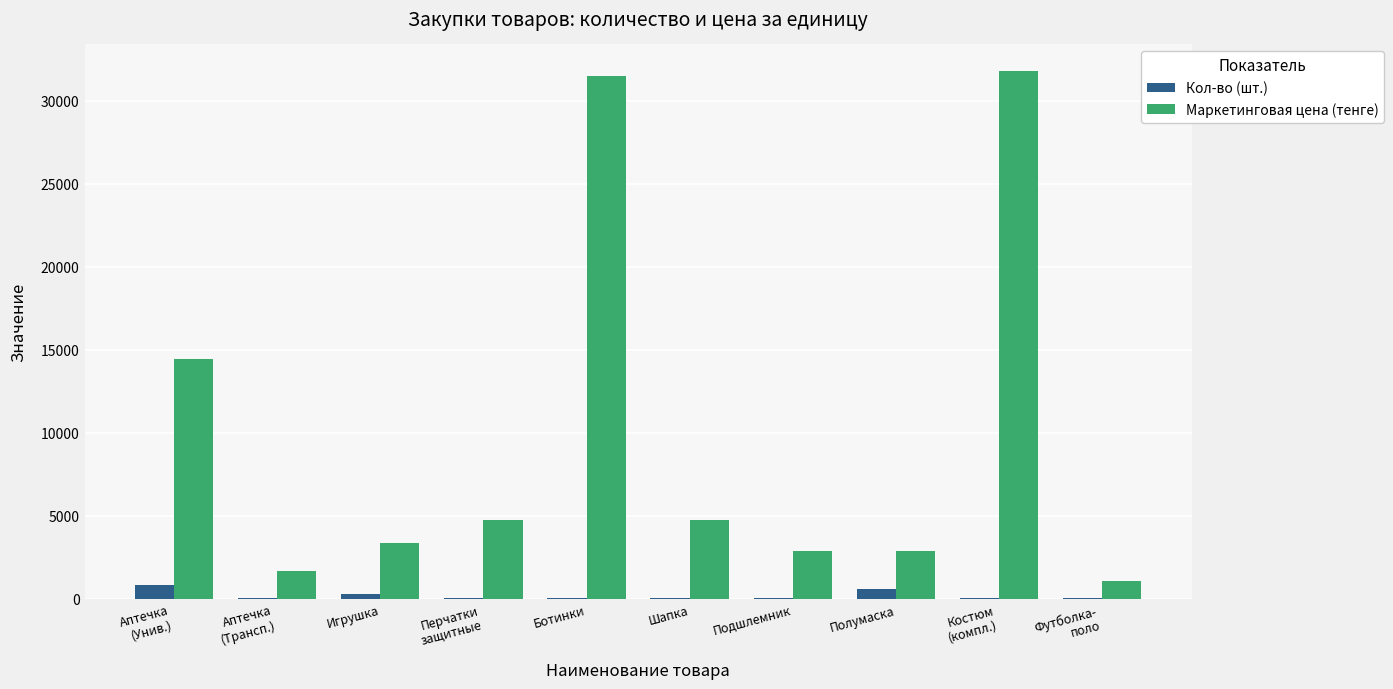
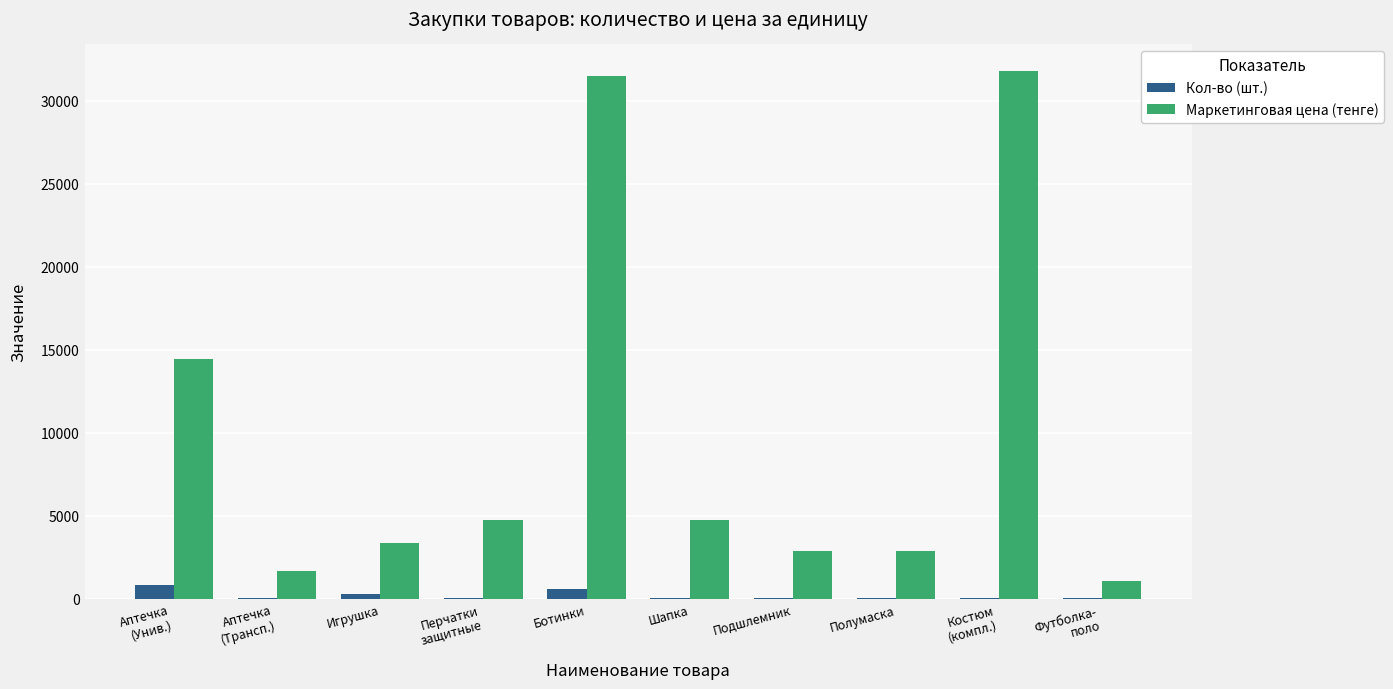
Кол-во (шт.), Ботинки: 100 -> 600
Кол-во (шт.), Полумаска: 600 -> 100
